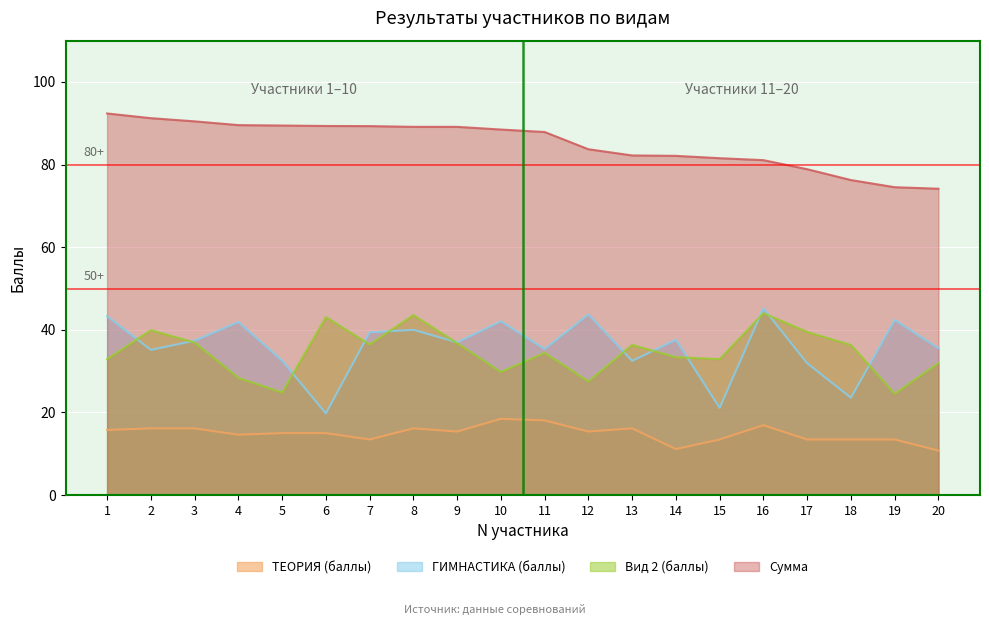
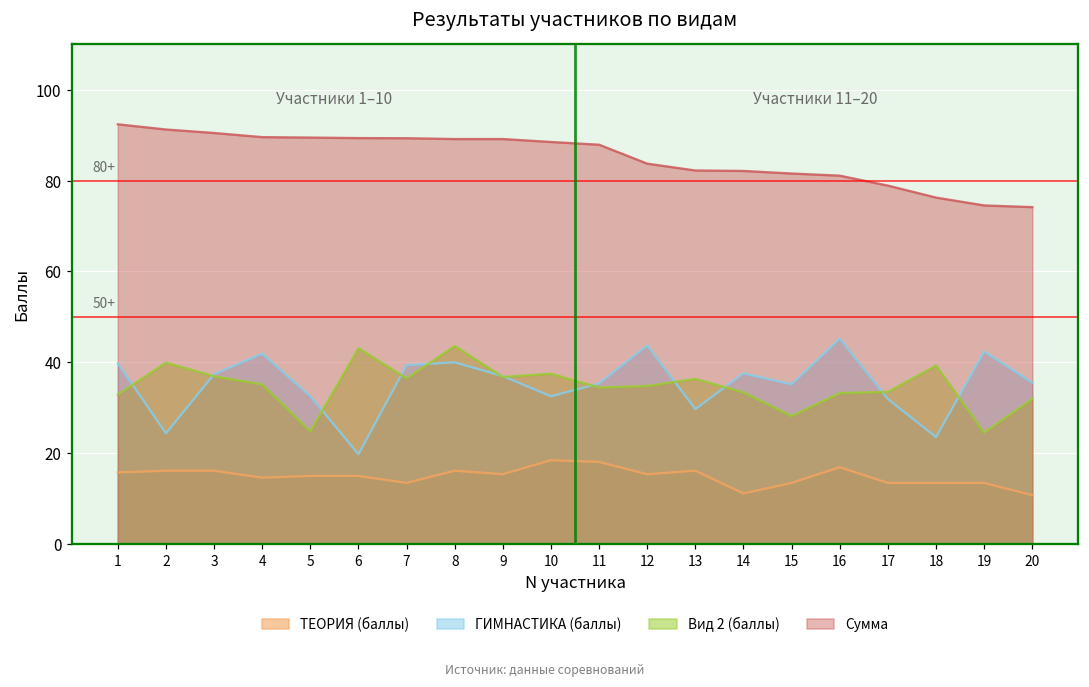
ГИМНАСТИКА (баллы), 1: 43 -> 40
ГИМНАСТИКА (баллы), 2: 35 -> 24
Вид 2 (баллы), 4: 28 -> 35
ГИМНАСТИКА (баллы), 10: 42 -> 33
Вид 2 (баллы), 10: 30 -> 38
Вид 2 (баллы), 12: 28 -> 35
ГИМНАСТИКА (баллы), 13: 33 -> 30
ГИМНАСТИКА (баллы), 15: 21 -> 35
Вид 2 (баллы), 15: 33 -> 28
Вид 2 (баллы), 16: 44 -> 33
Вид 2 (баллы), 17: 40 -> 34
Вид 2 (баллы), 18: 36 -> 39
